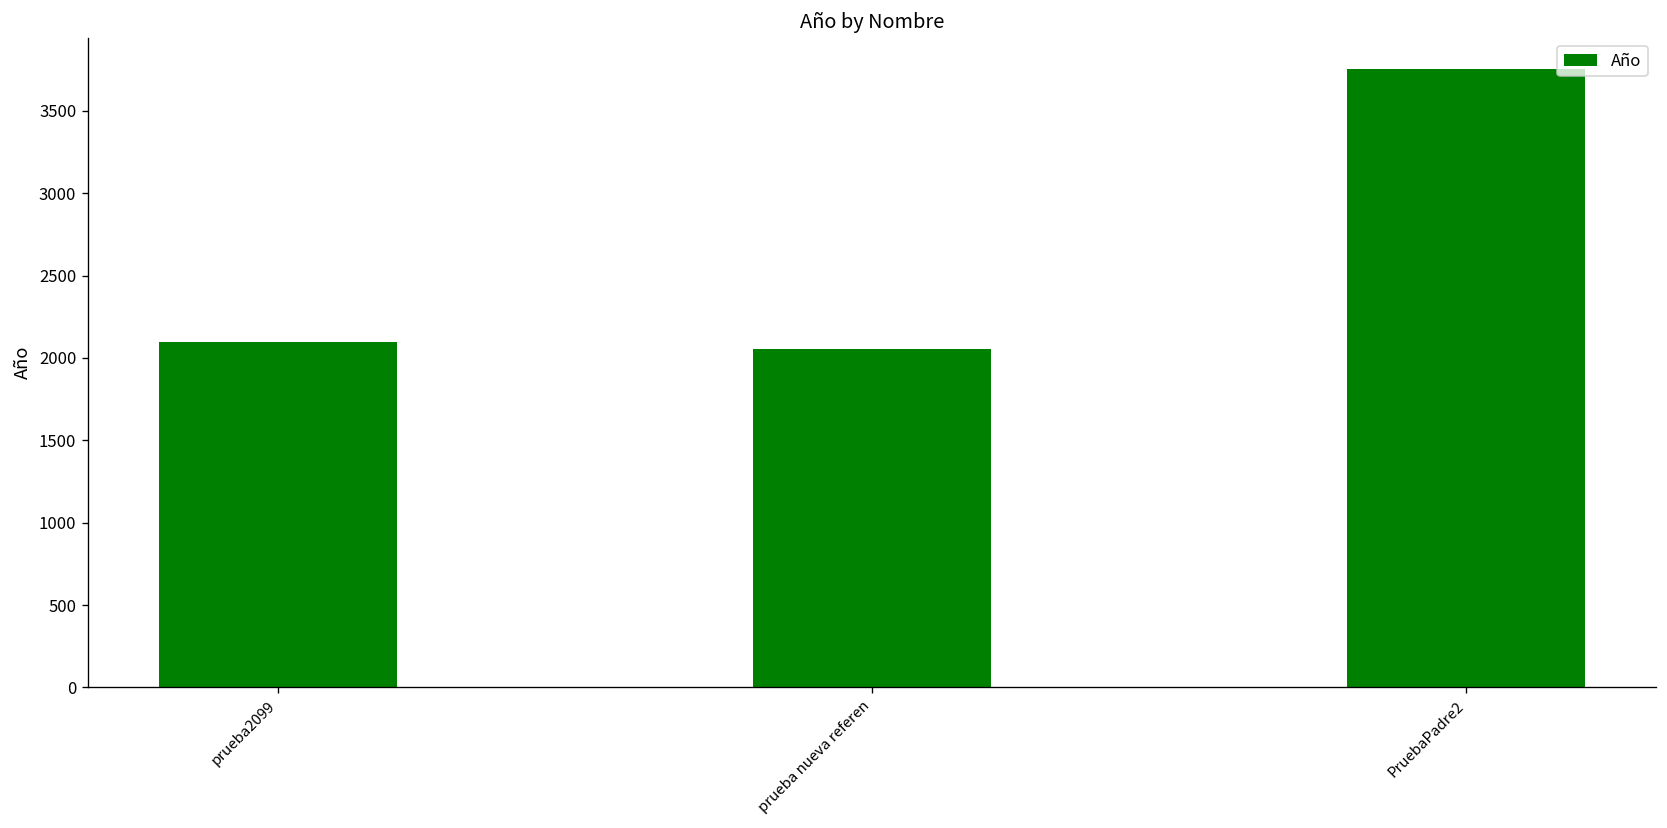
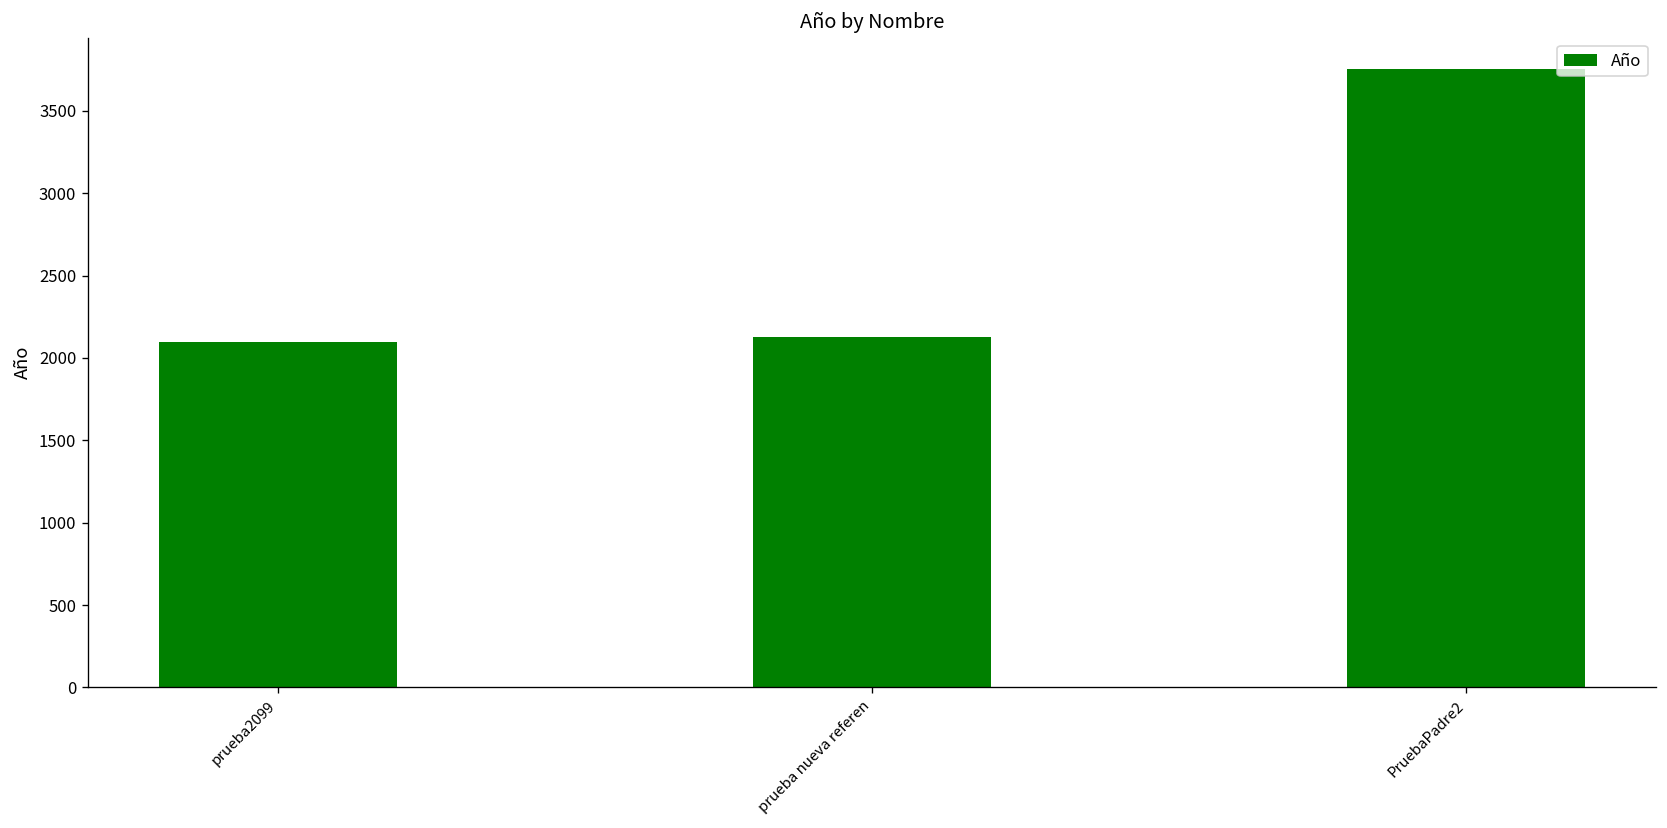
prueba nueva referen: 2050 -> 2130
